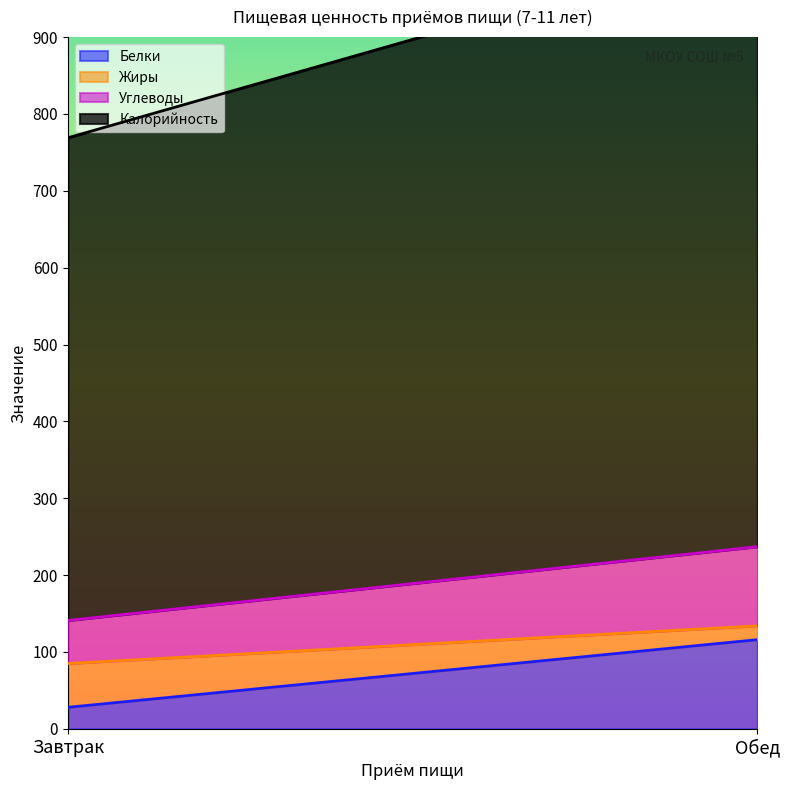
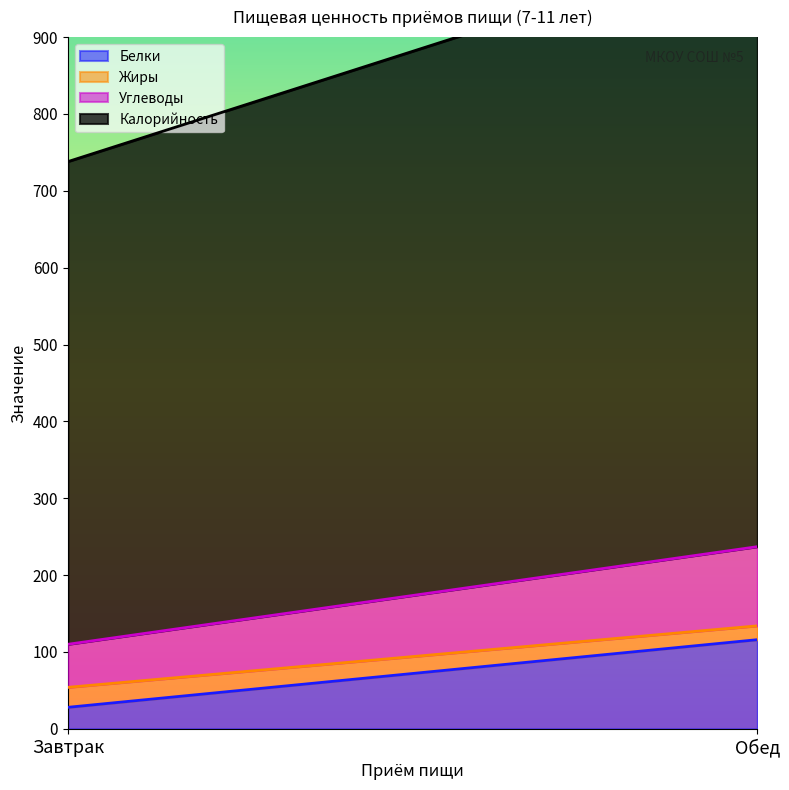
Жиры, Завтрак: 60 -> 30
